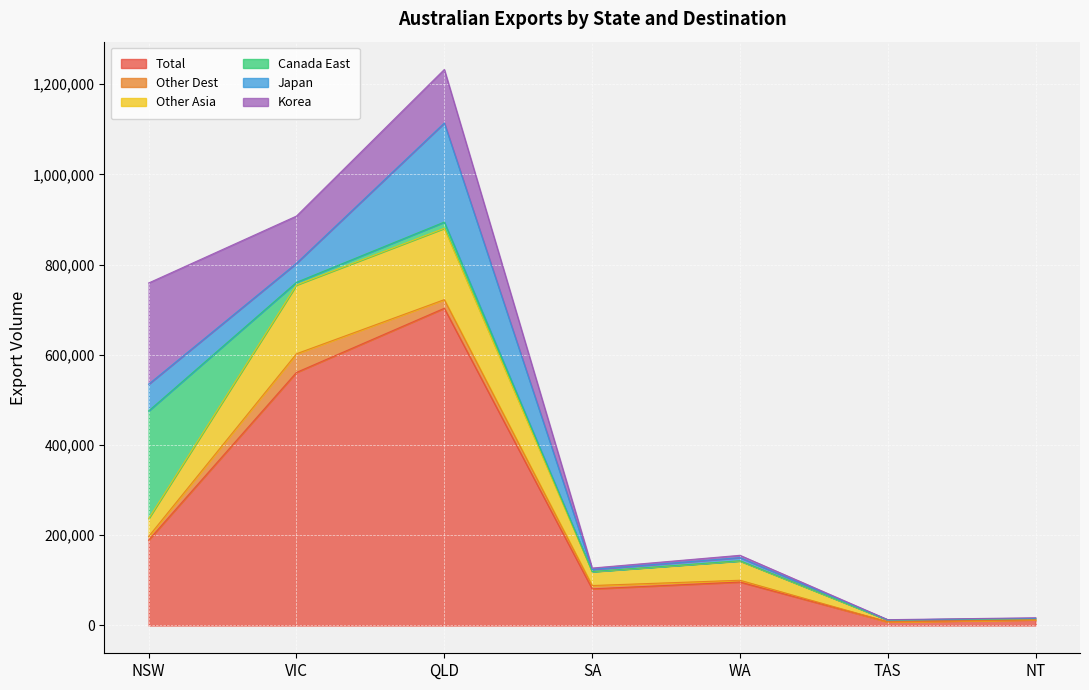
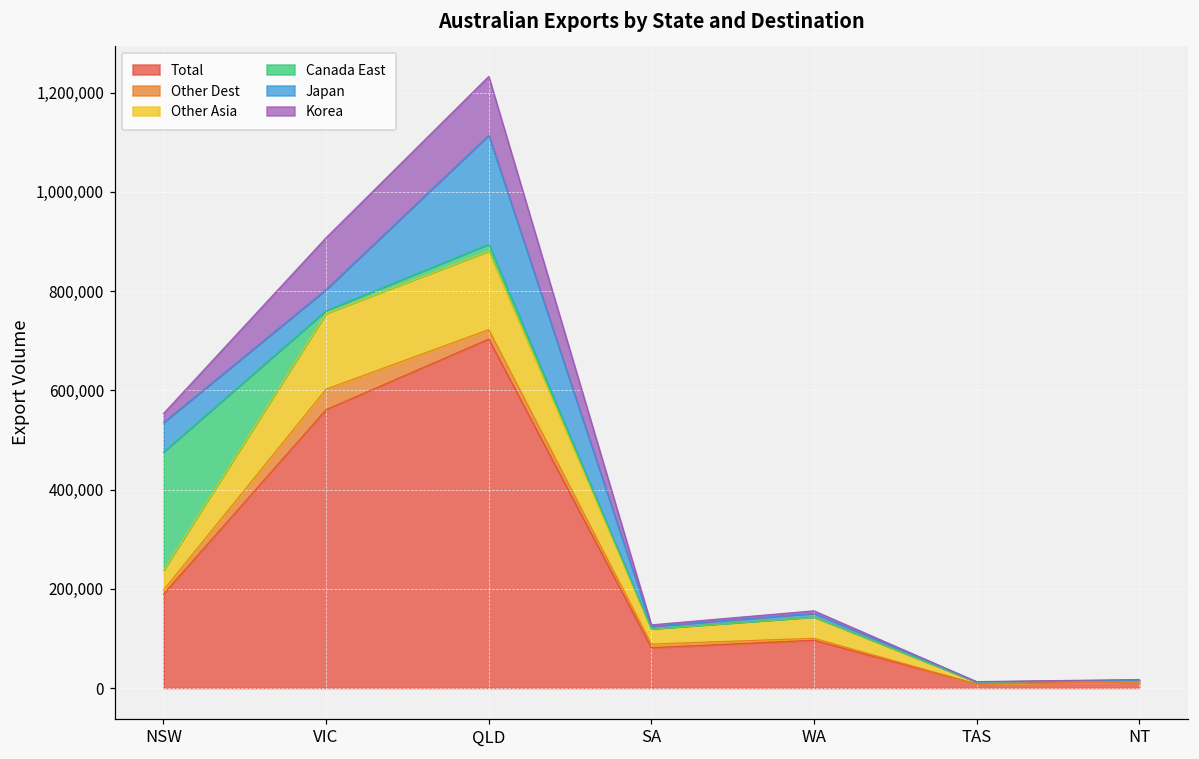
Korea, NSW: 220,000 -> 20,000
